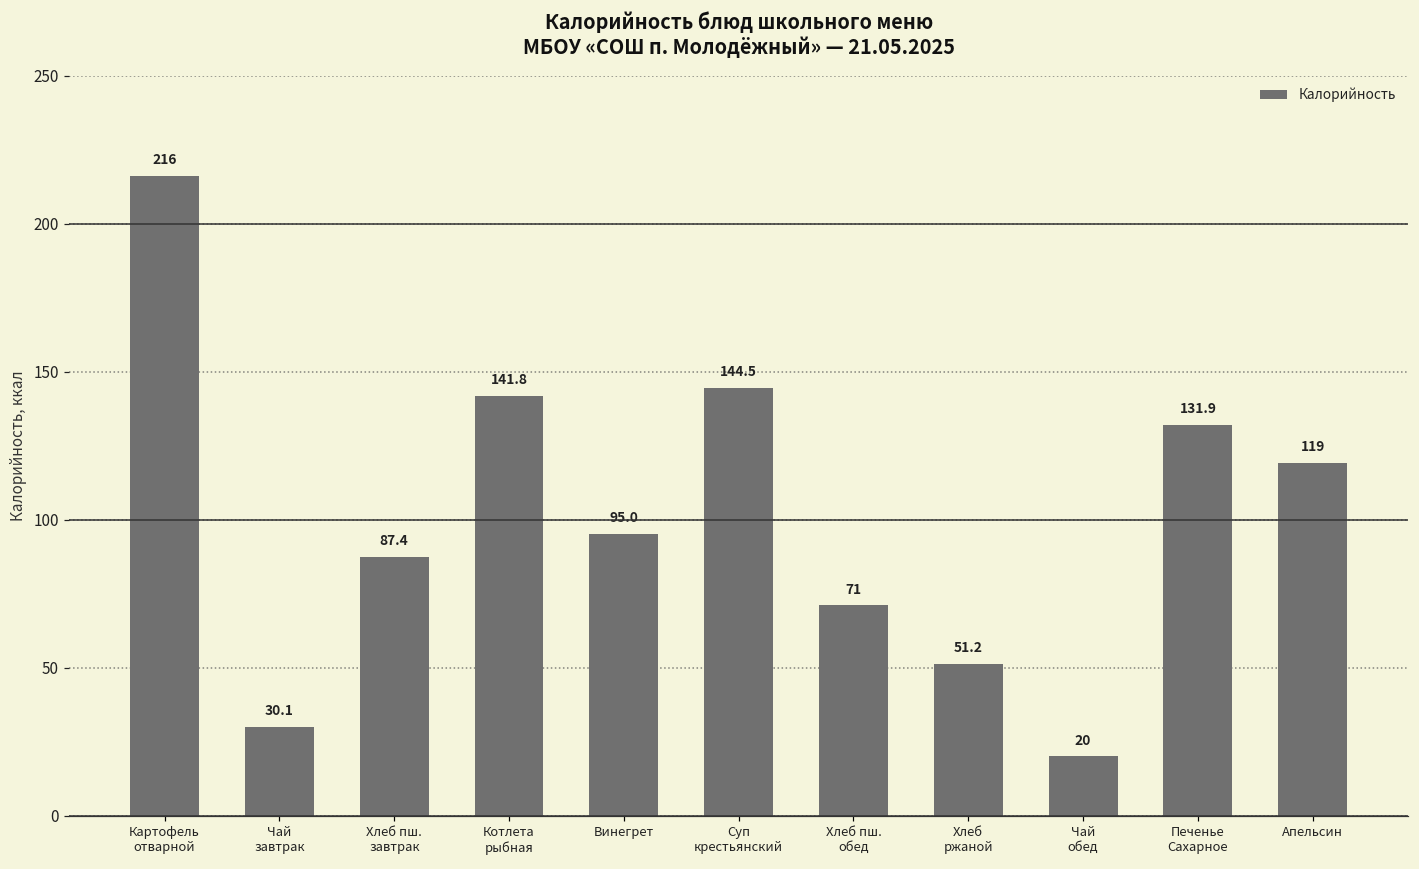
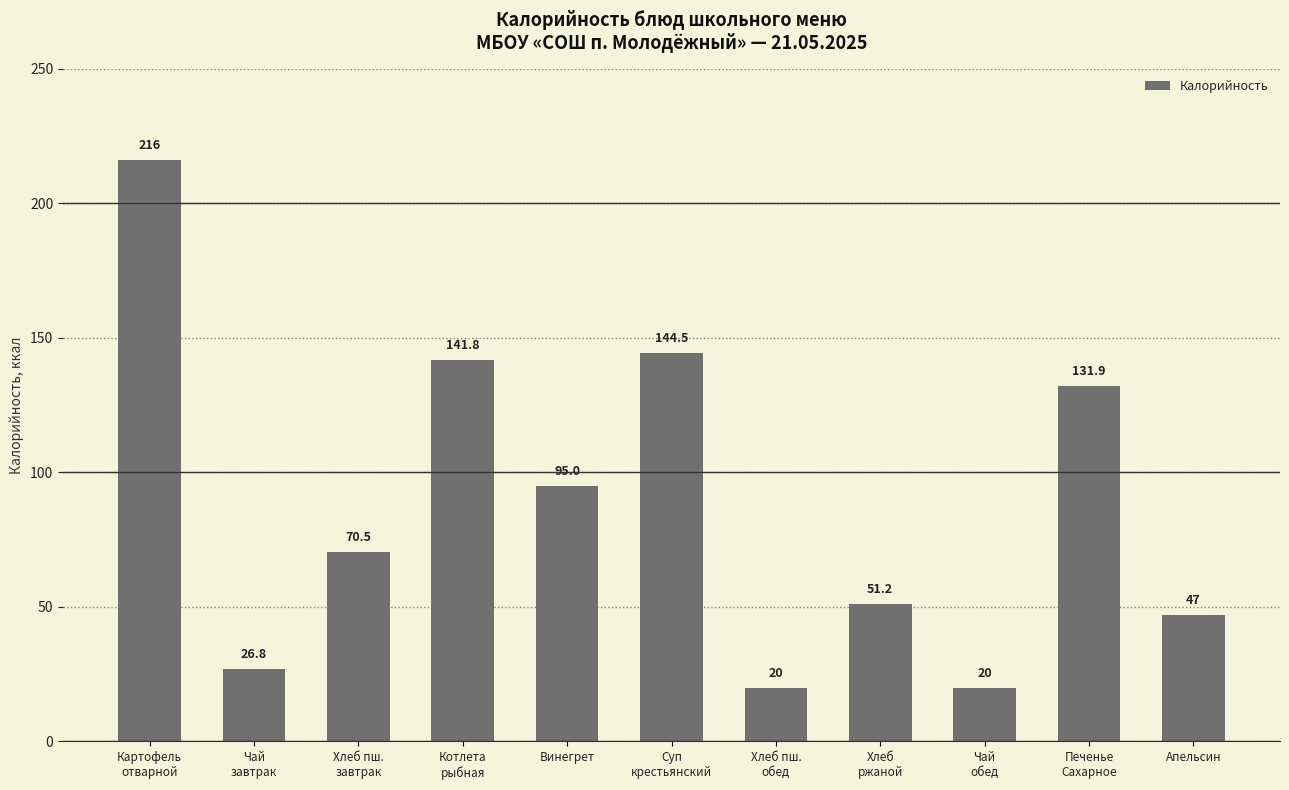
Чай завтрак: 30.1 -> 26.8
Хлеб пш. завтрак: 87.4 -> 70.5
Хлеб пш. обед: 71 -> 20
Апельсин: 119 -> 47
